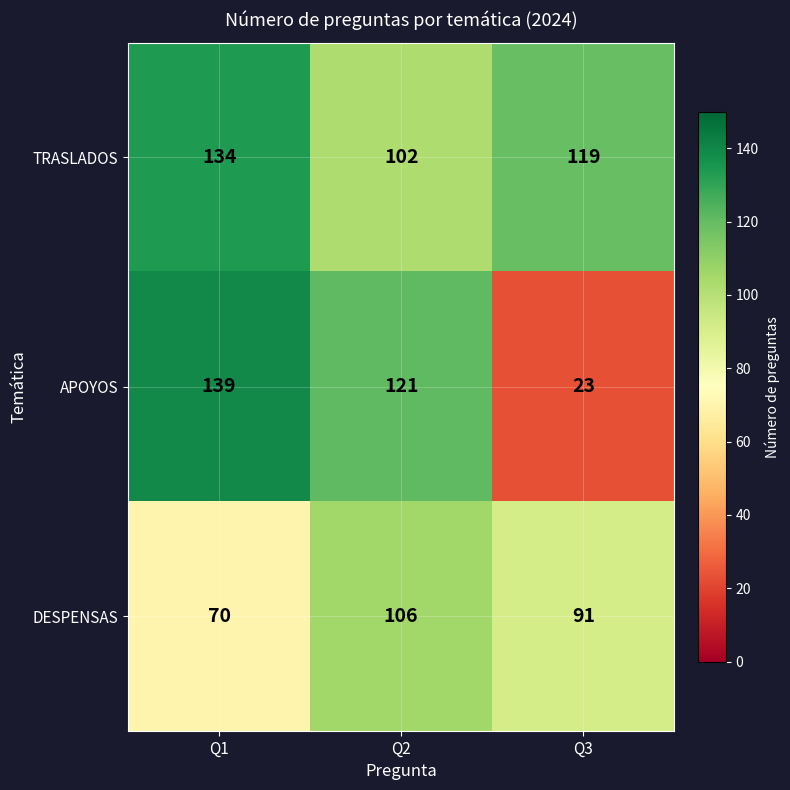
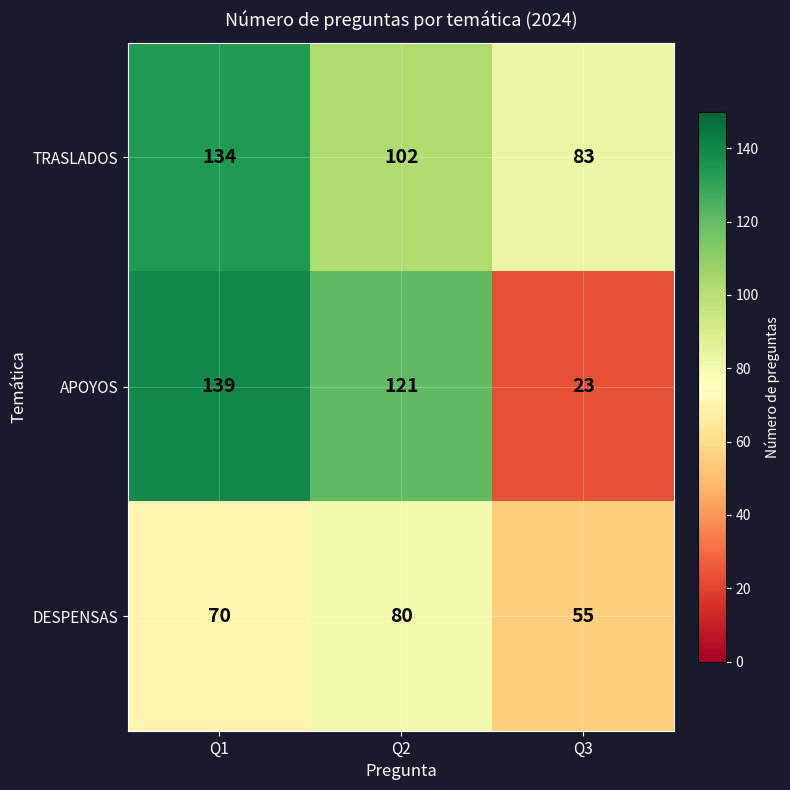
TRASLADOS, Q3: 119 -> 83
DESPENSAS, Q2: 106 -> 80
DESPENSAS, Q3: 91 -> 55
